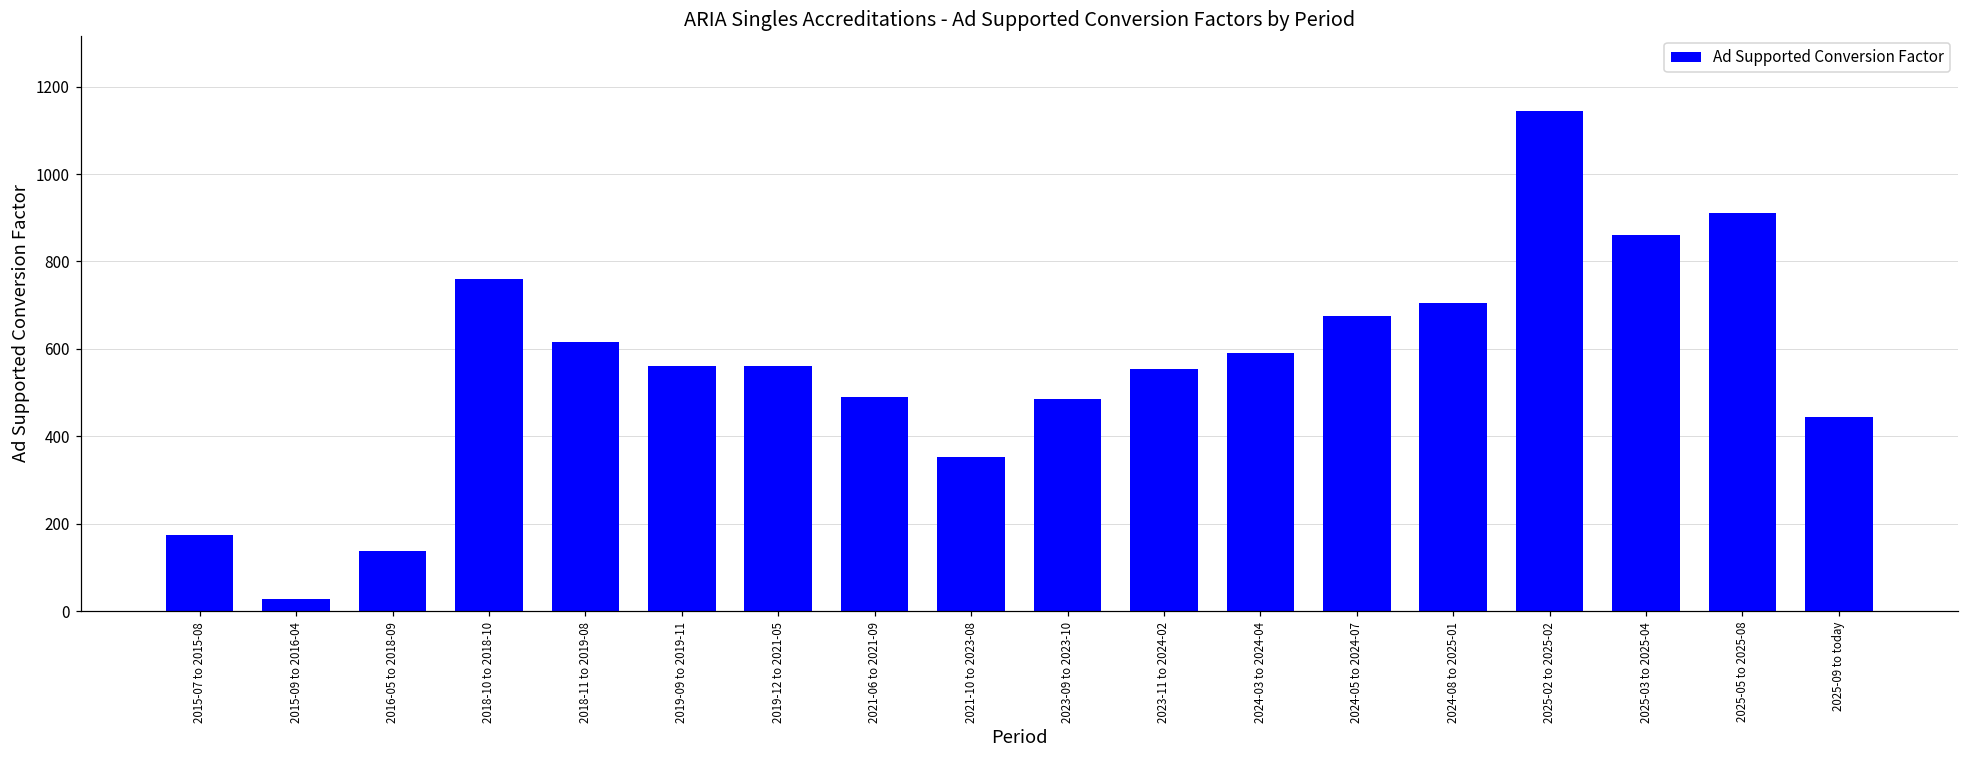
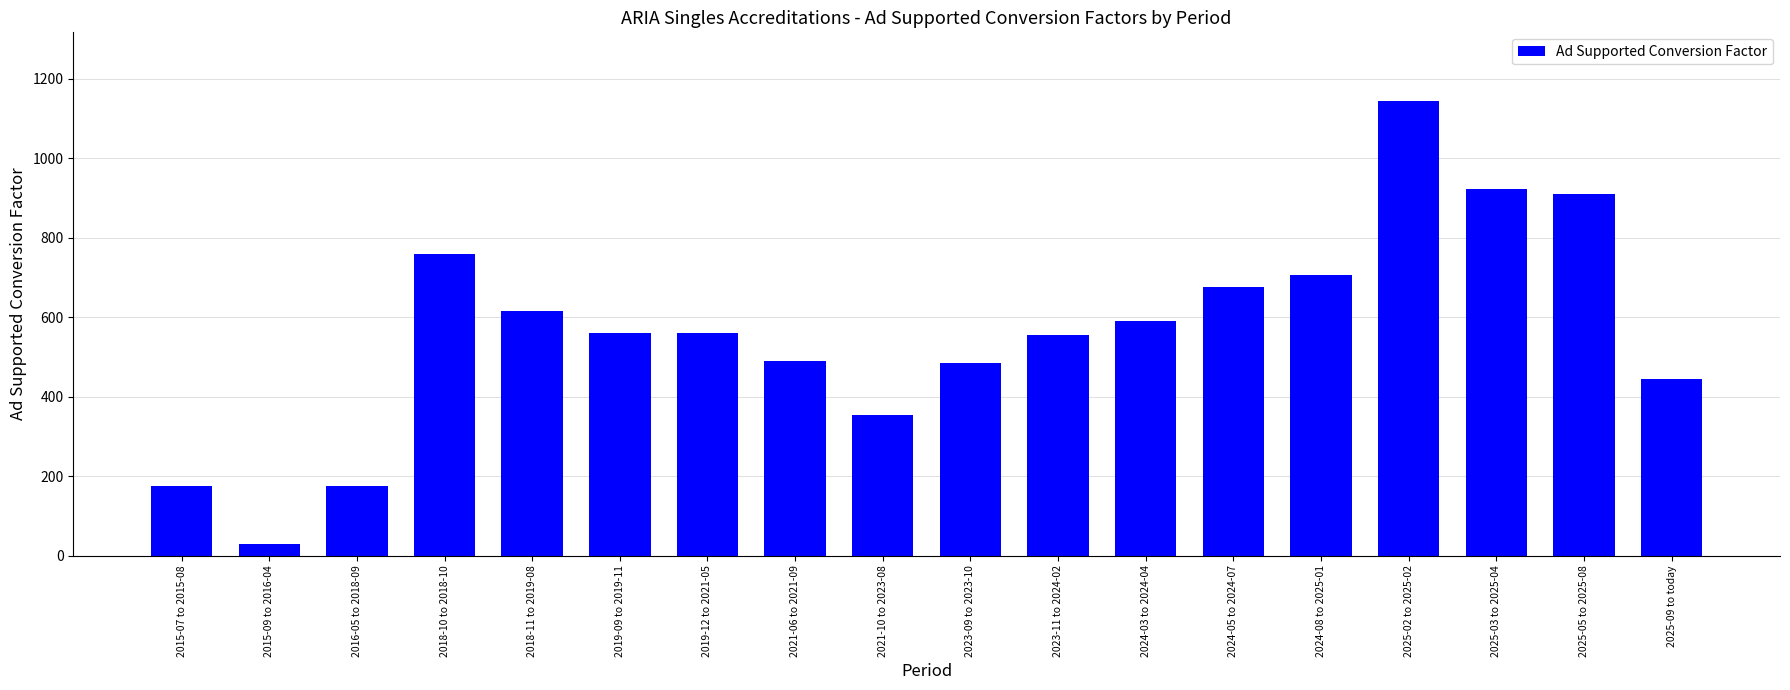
2016-05 to 2018-09: 140 -> 180
2025-03 to 2025-04: 860 -> 920
